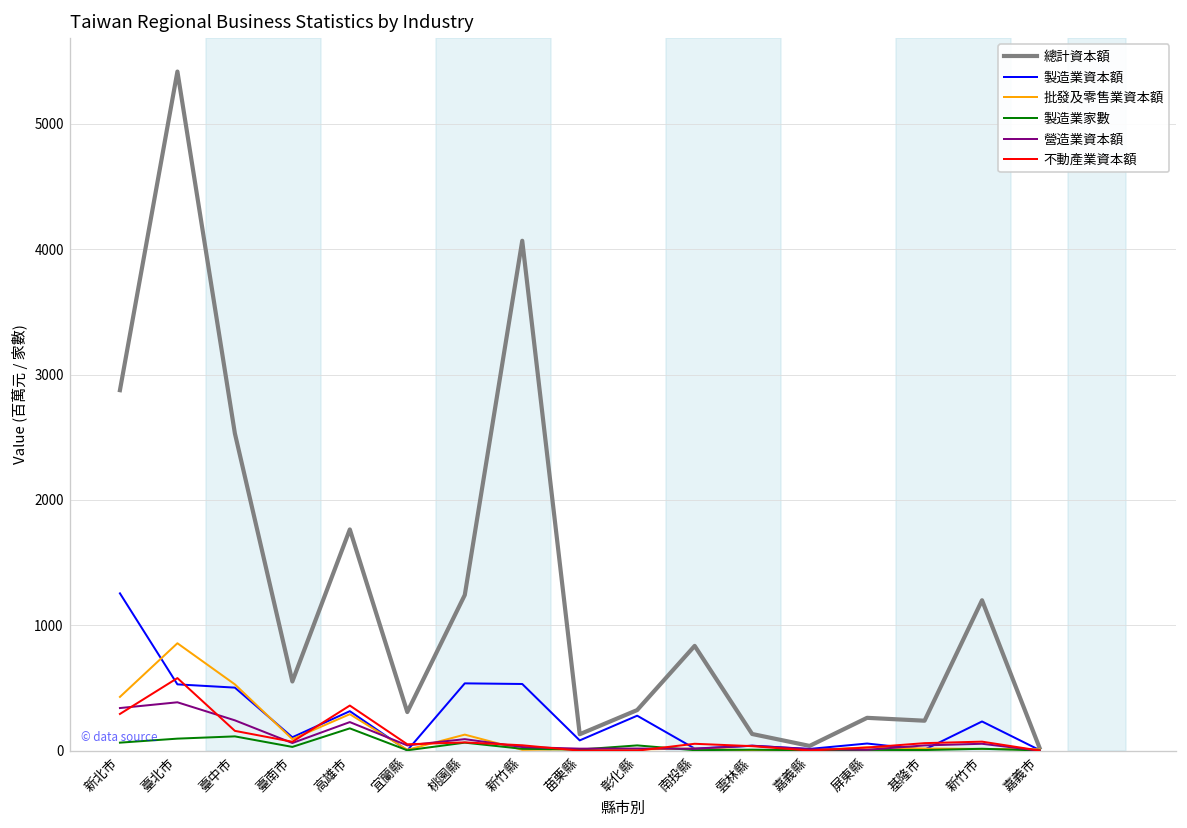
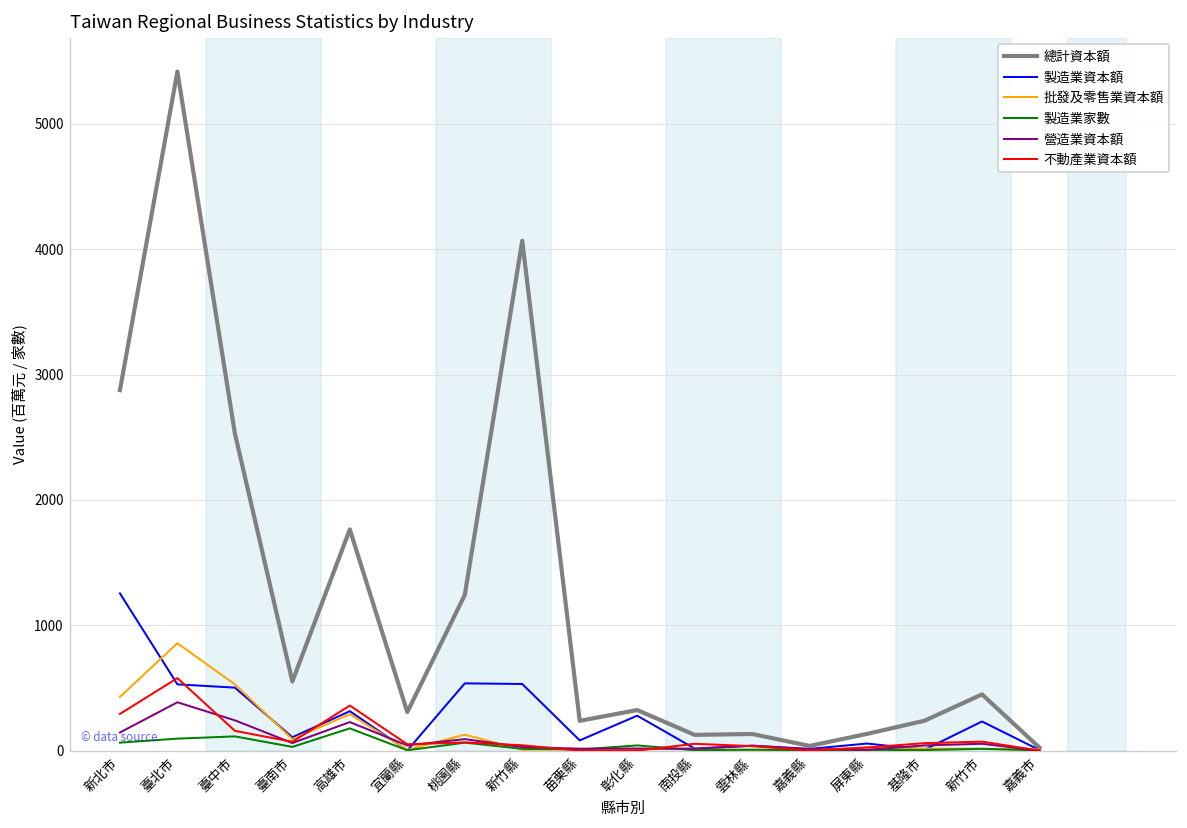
營造業資本額, 新北市: 340 -> 150
總計資本額, 苗栗縣: 130 -> 240
總計資本額, 南投縣: 840 -> 130
總計資本額, 屏東縣: 260 -> 130
總計資本額, 新竹市: 1200 -> 450
